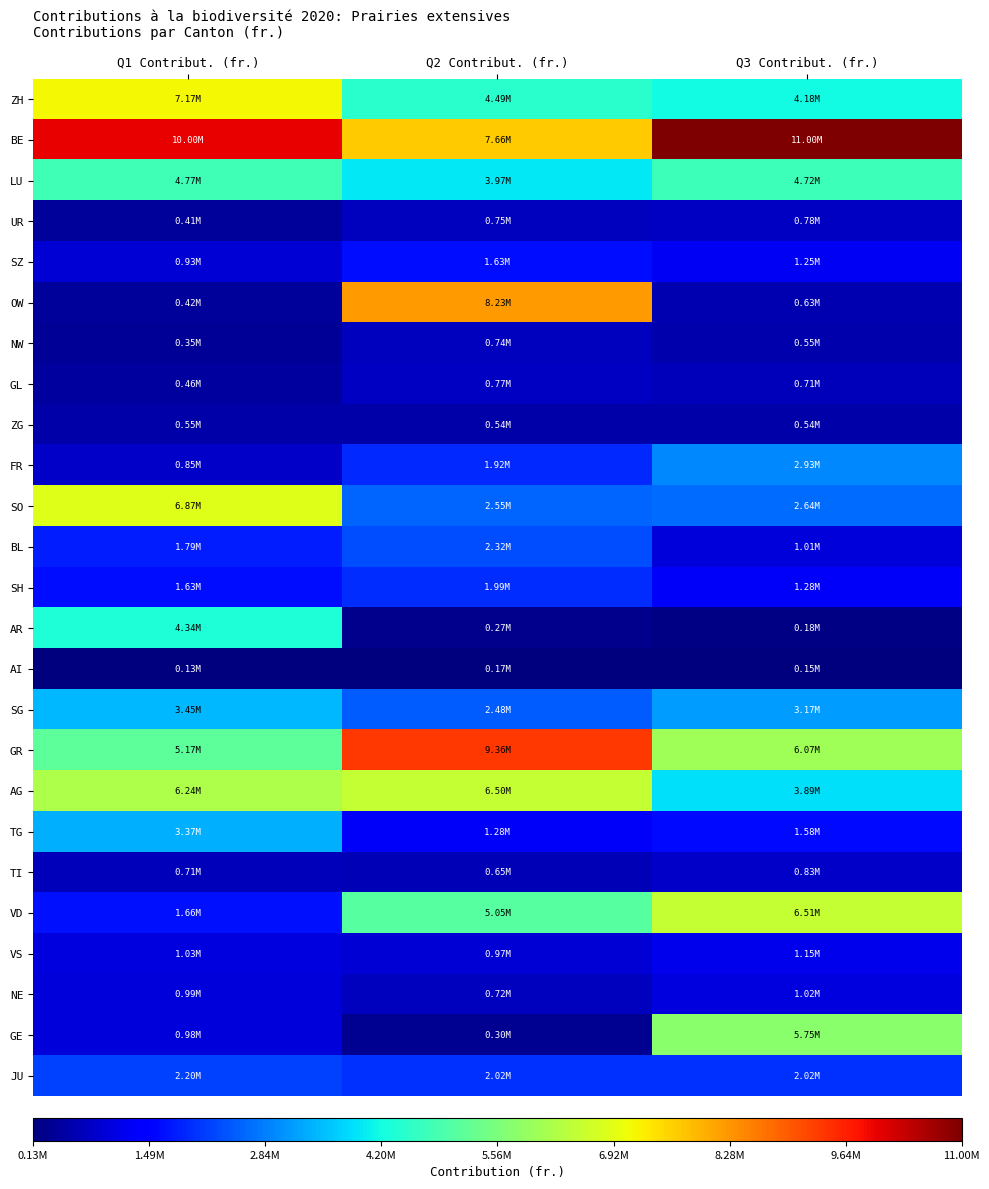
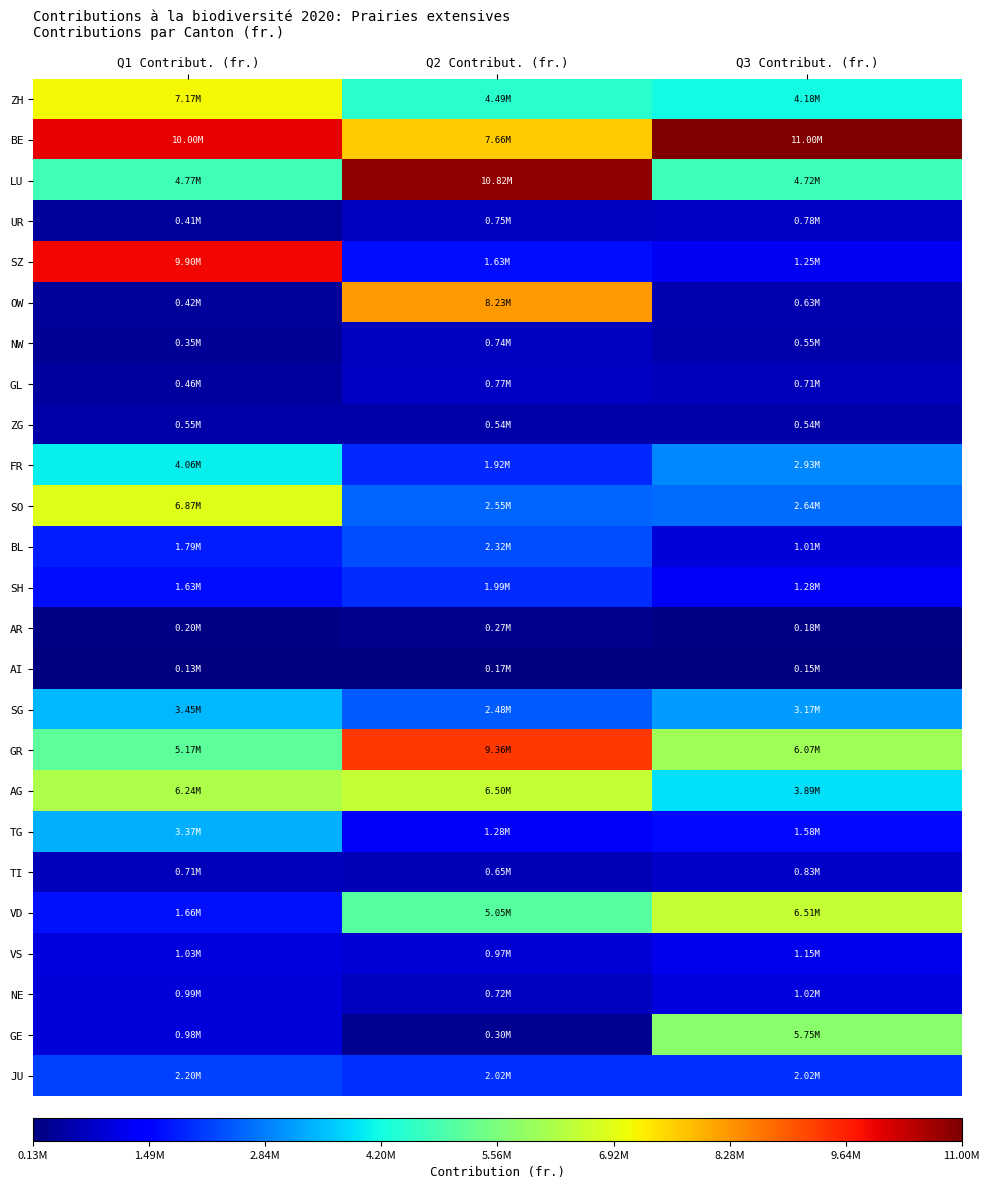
LU, Q2 Contribut. (fr.): 3.97M -> 10.82M
SZ, Q1 Contribut. (fr.): 0.93M -> 9.90M
FR, Q1 Contribut. (fr.): 0.85M -> 4.06M
AR, Q1 Contribut. (fr.): 4.34M -> 0.20M
